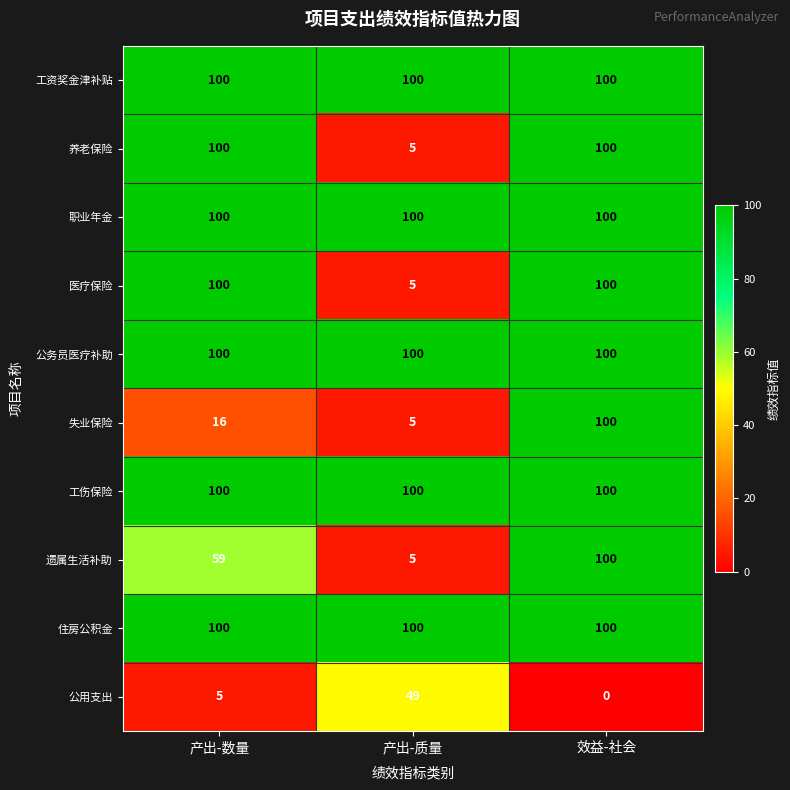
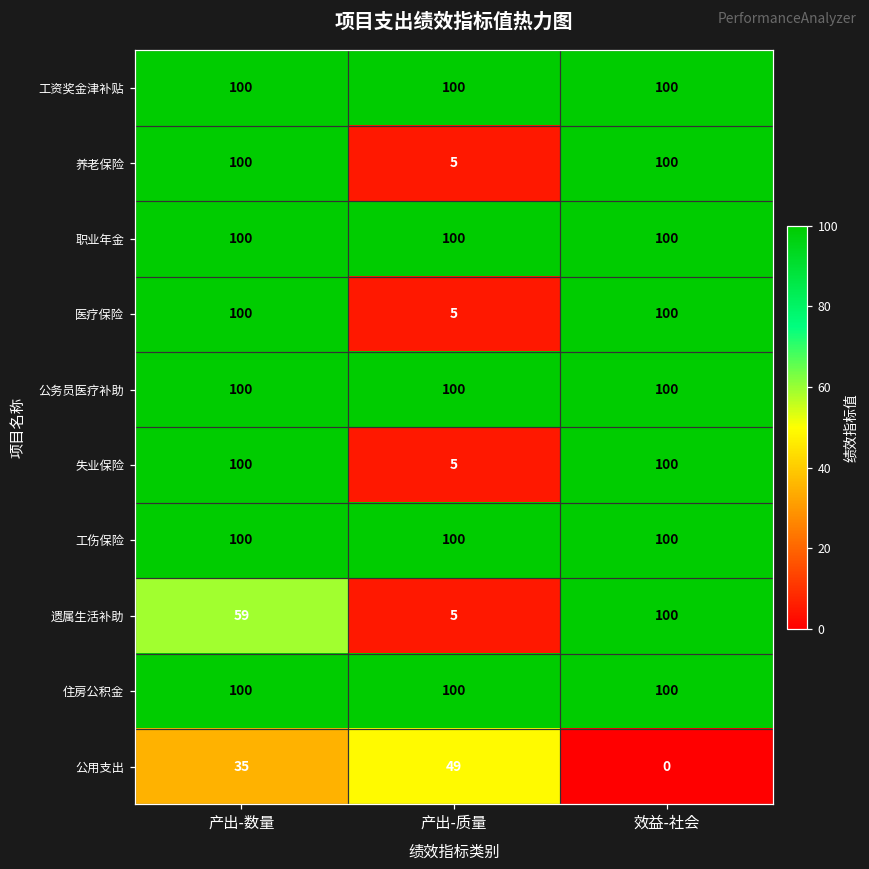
失业保险, 产出-数量: 16 -> 100
公用支出, 产出-数量: 5 -> 35
